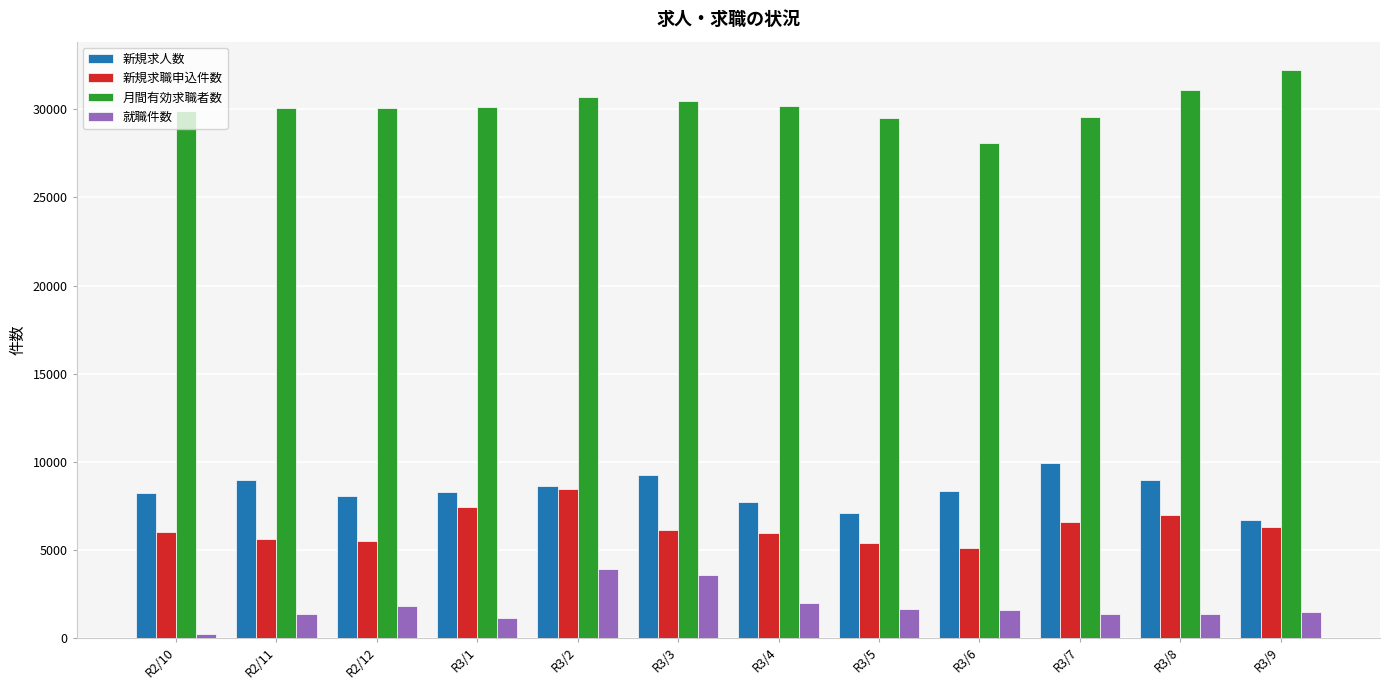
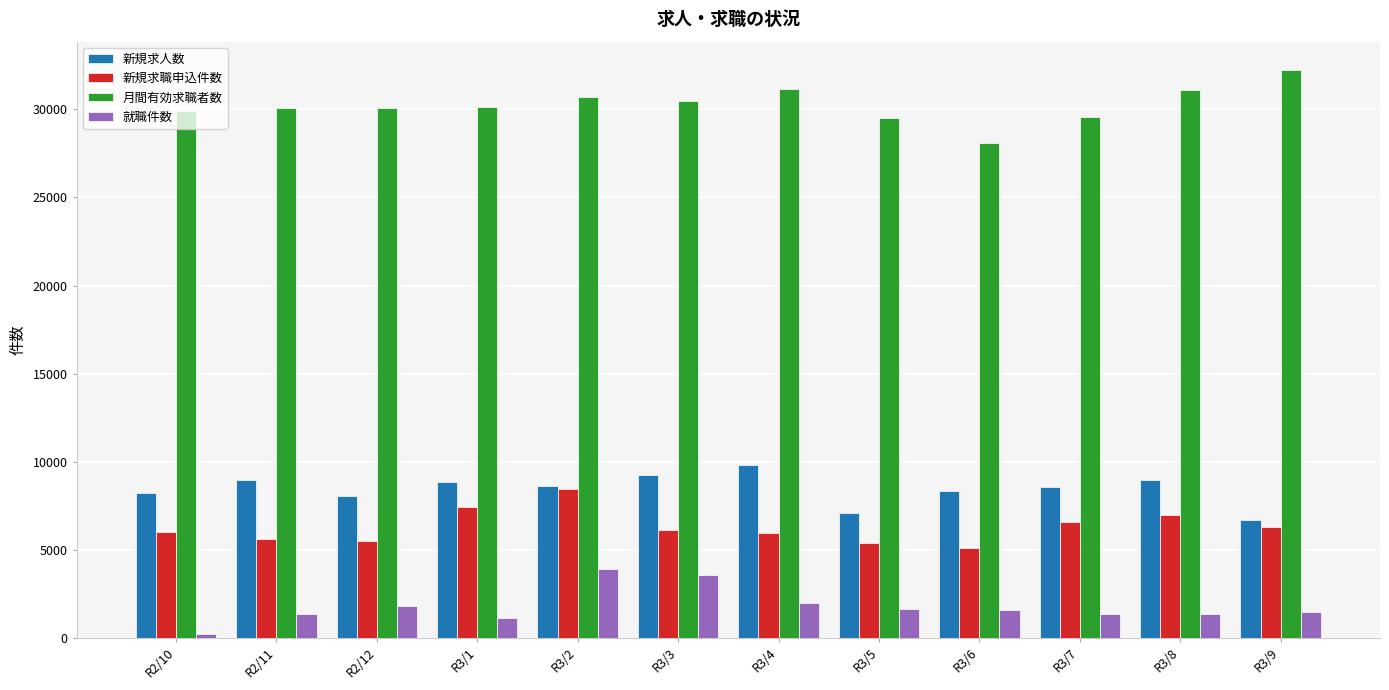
新規求人数, R3/1: 8300 -> 8900
新規求人数, R3/4: 7700 -> 9800
月間有効求職者数, R3/4: 30200 -> 31100
新規求人数, R3/7: 10000 -> 8500
